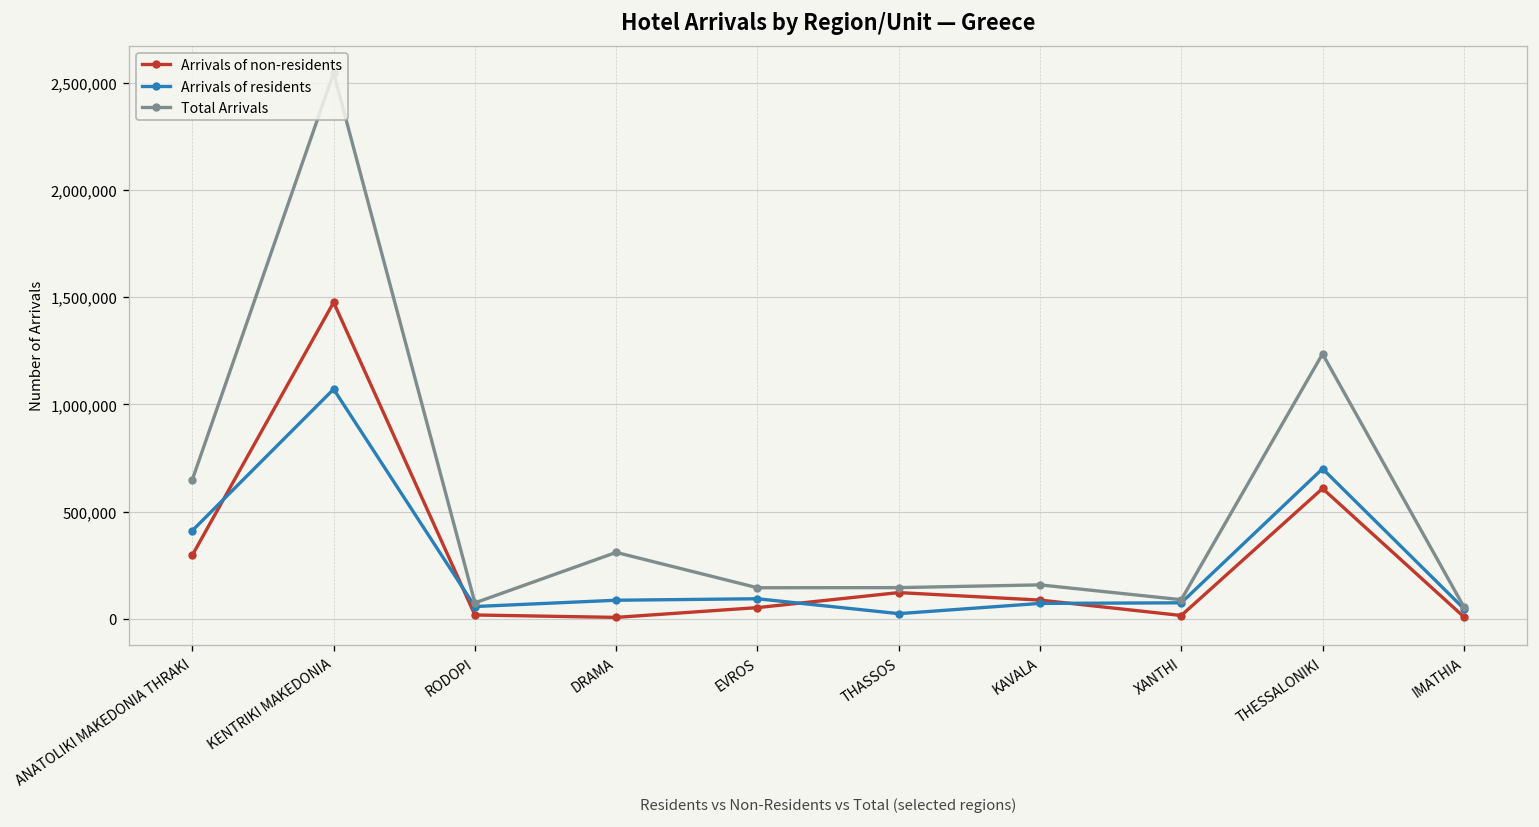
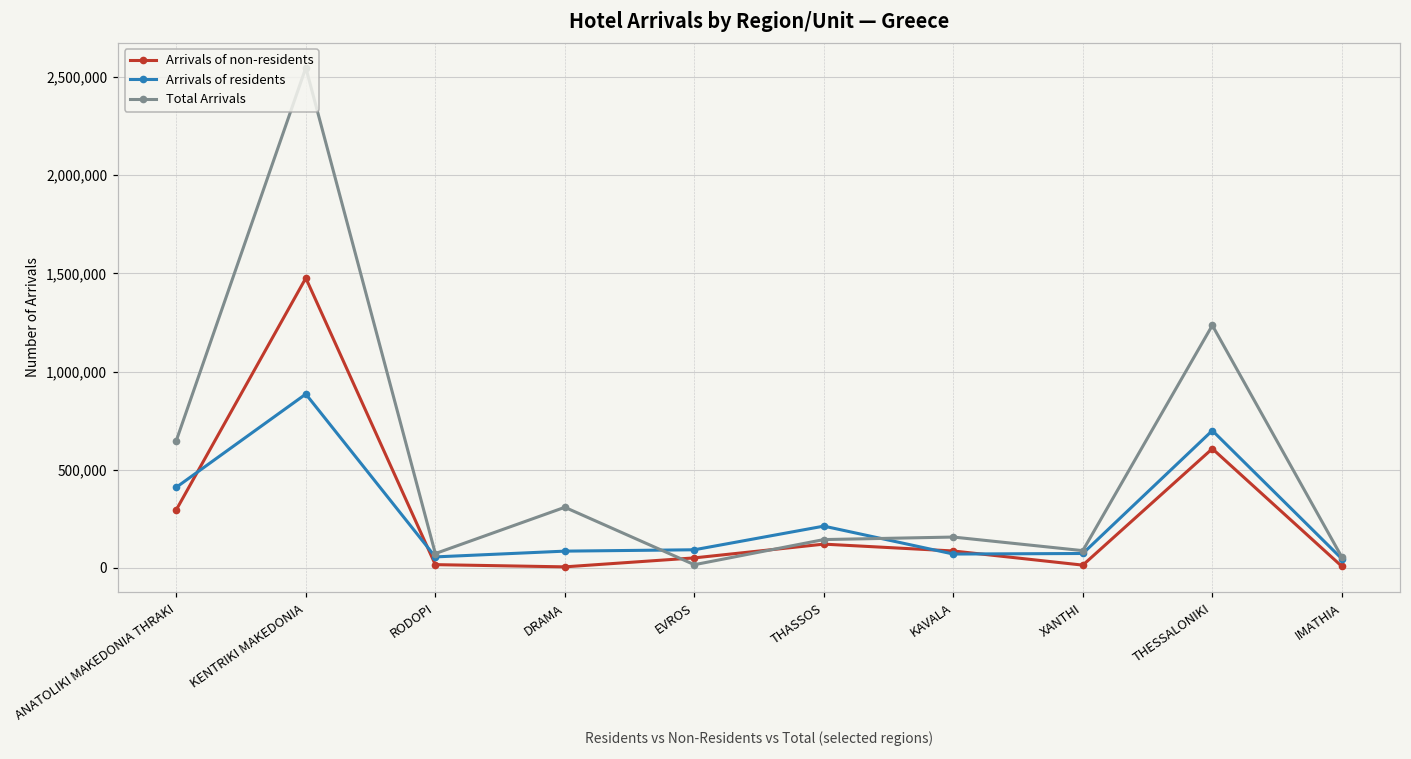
Arrivals of residents, KENTRIKI MAKEDONIA: 1,070,000 -> 890,000
Total Arrivals, EVROS: 140,000 -> 20,000
Arrivals of residents, THASSOS: 20,000 -> 210,000
